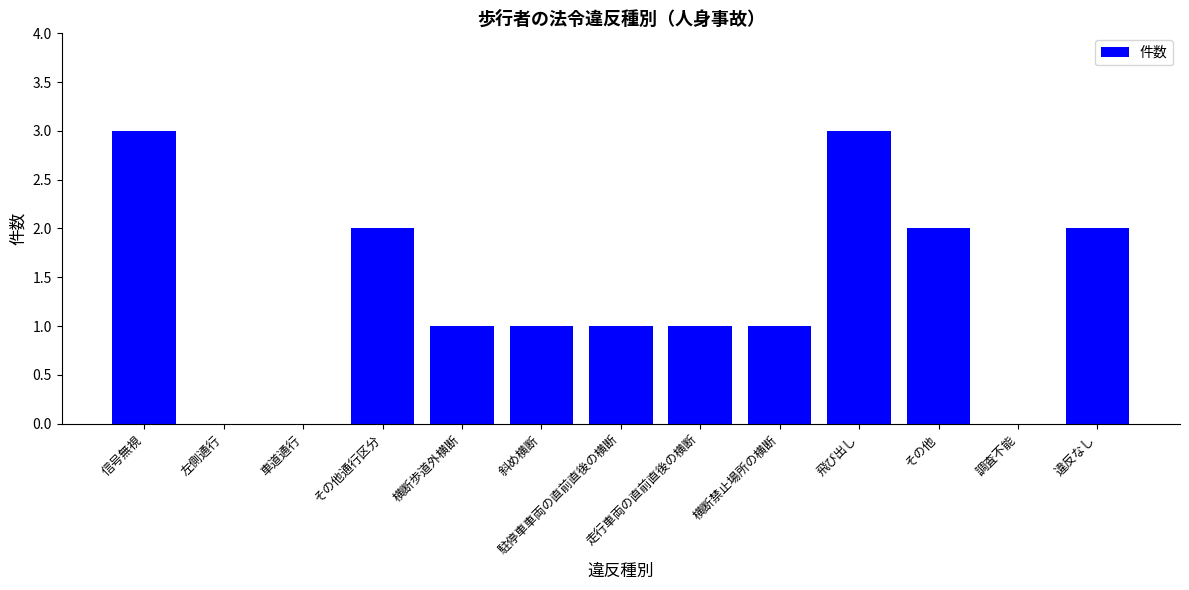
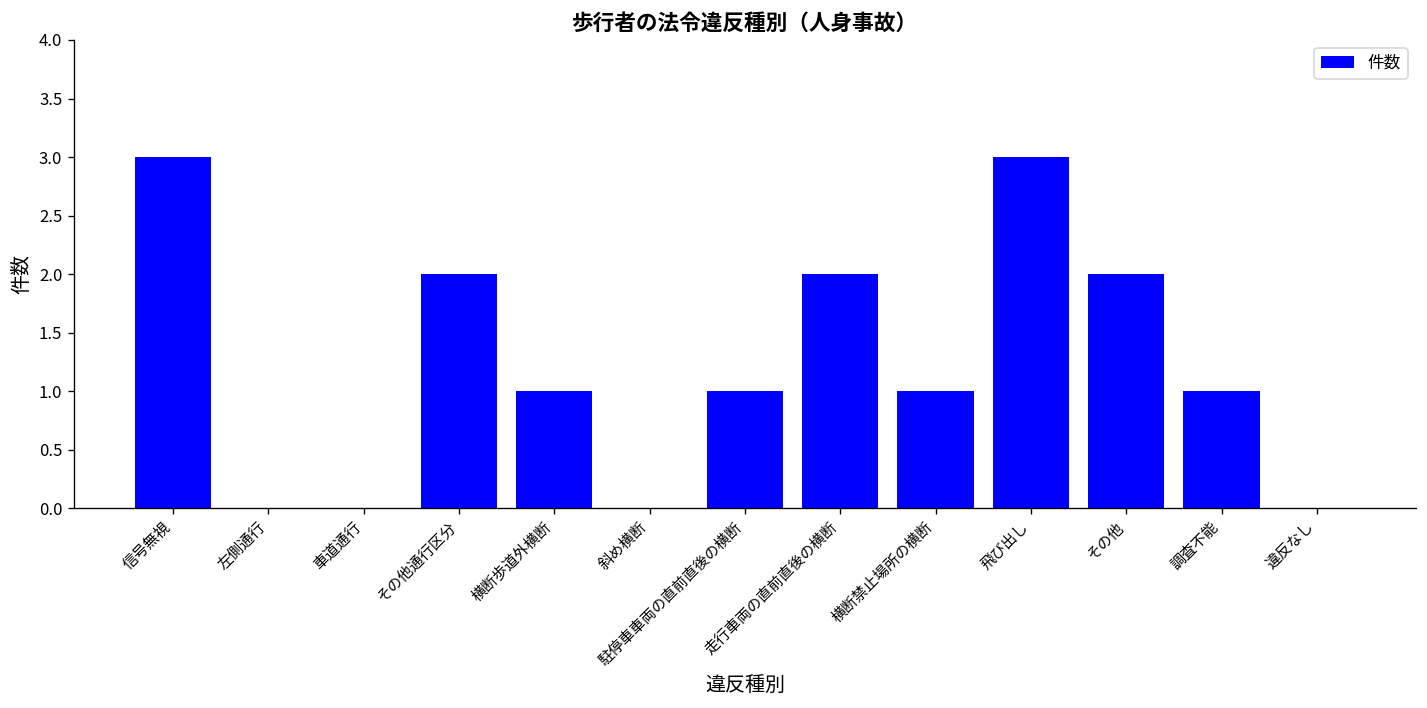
斜め横断: 1 -> 0
走行車両の直前直後の横断: 1 -> 2
調査不能: 0 -> 1
違反なし: 2 -> 0
